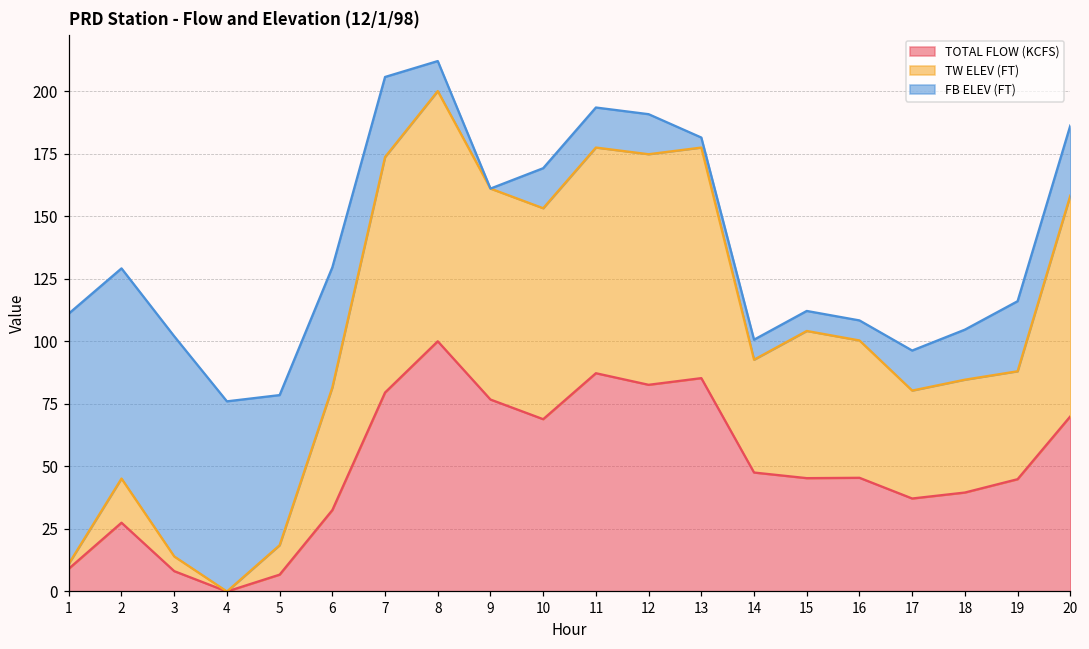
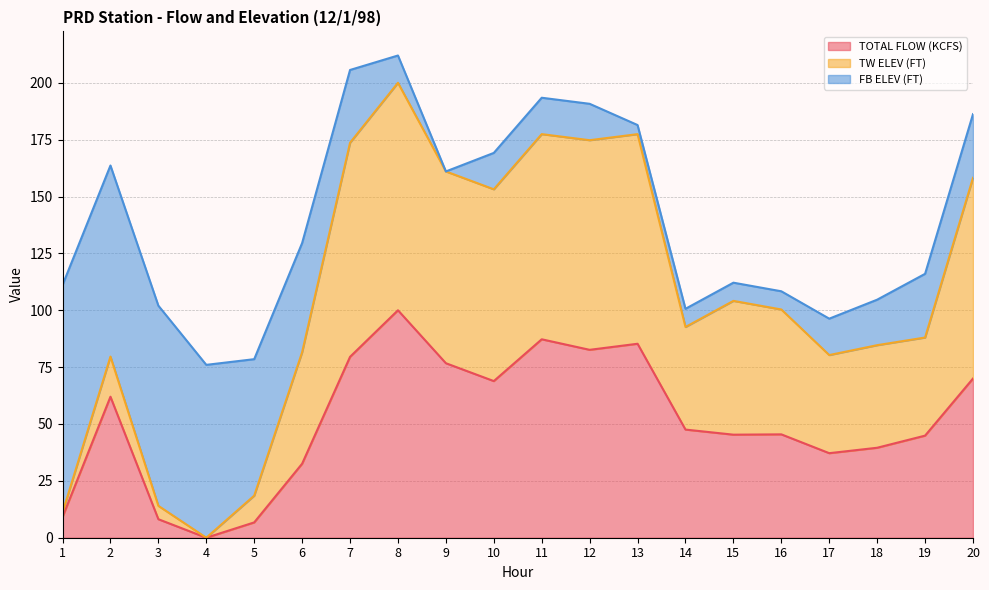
TOTAL FLOW (KCFS), 2: 27 -> 62
